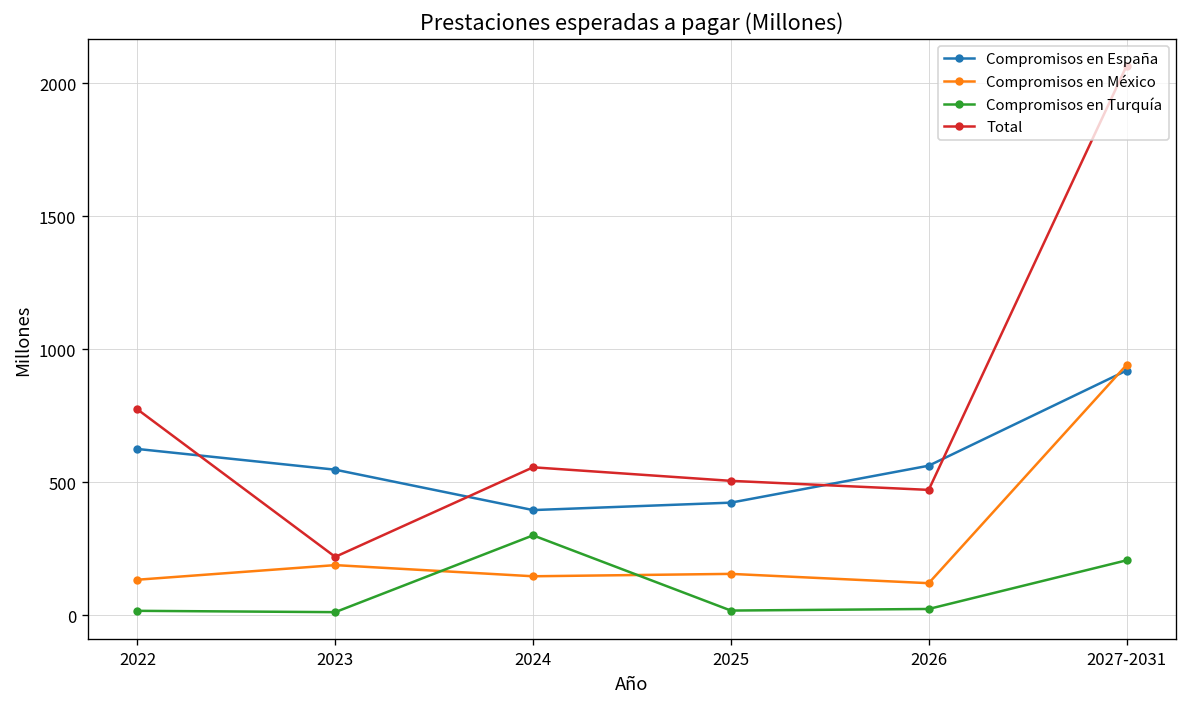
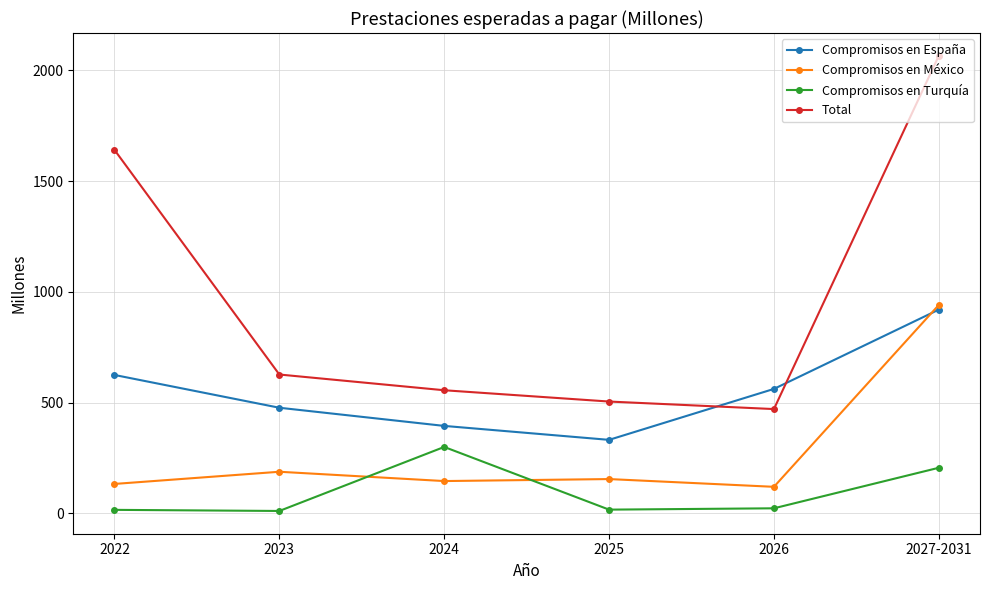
Total, 2022: 770 -> 1640
Compromisos en España, 2023: 550 -> 480
Total, 2023: 220 -> 630
Compromisos en España, 2025: 420 -> 330
